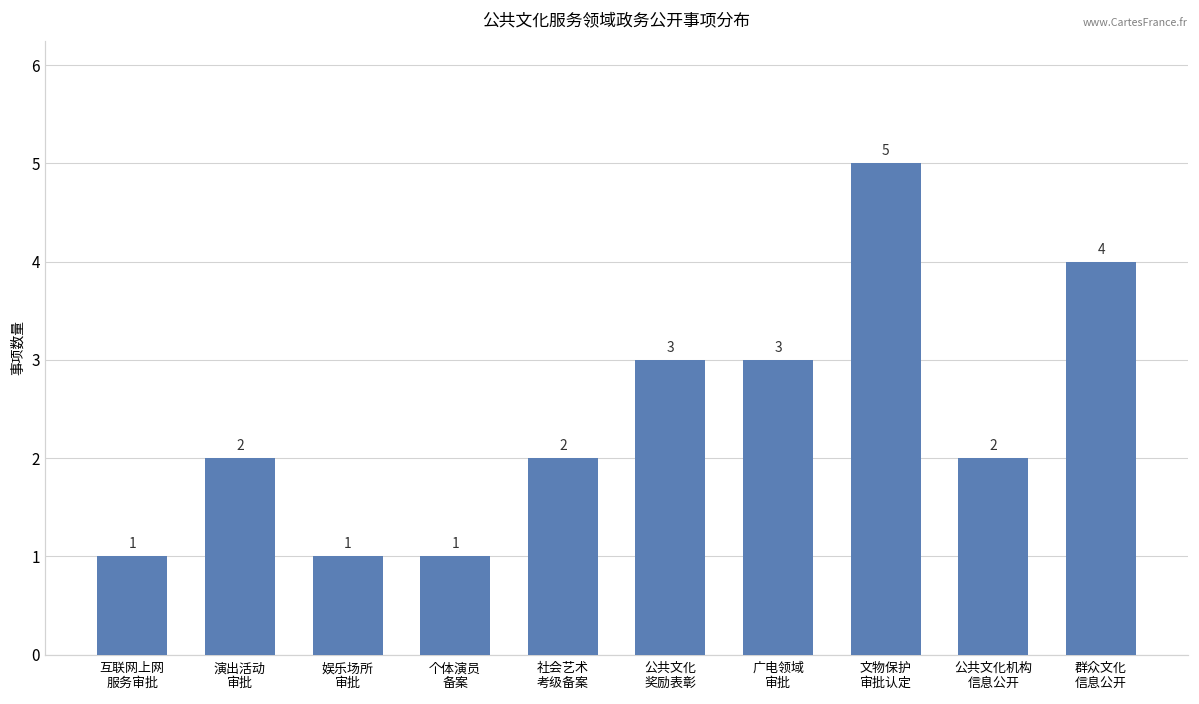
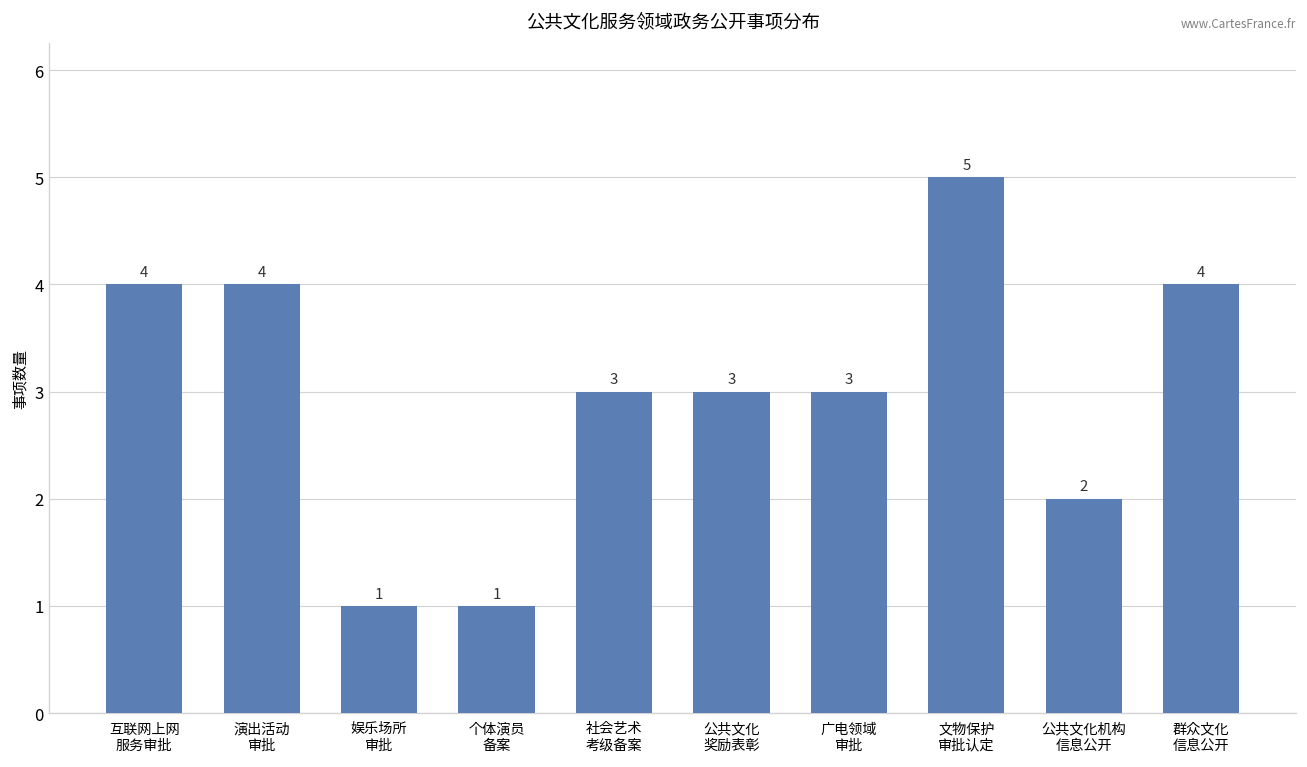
互联网上网 服务审批: 1 -> 4
演出活动 审批: 2 -> 4
社会艺术 考级备案: 2 -> 3
